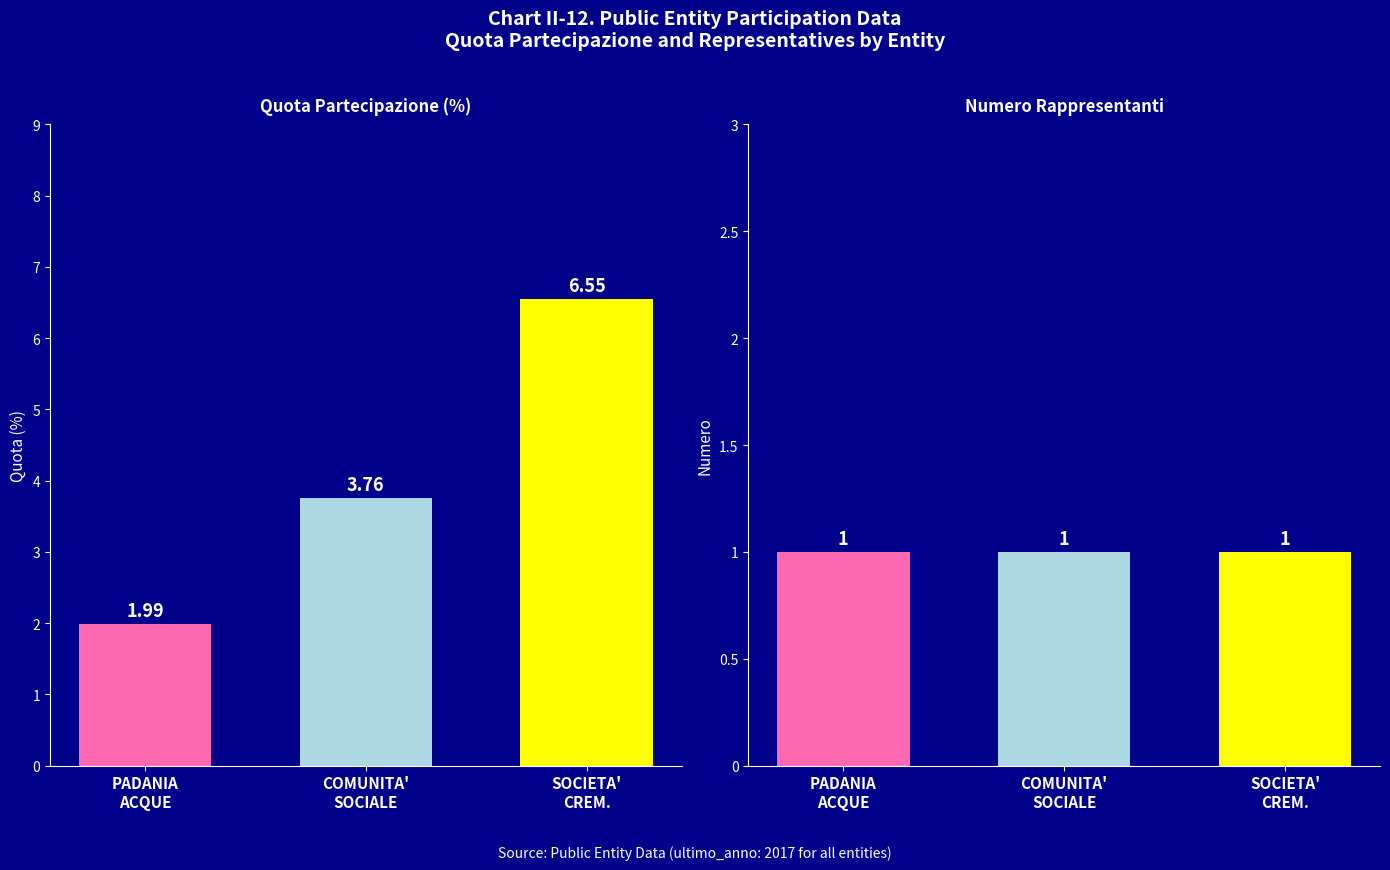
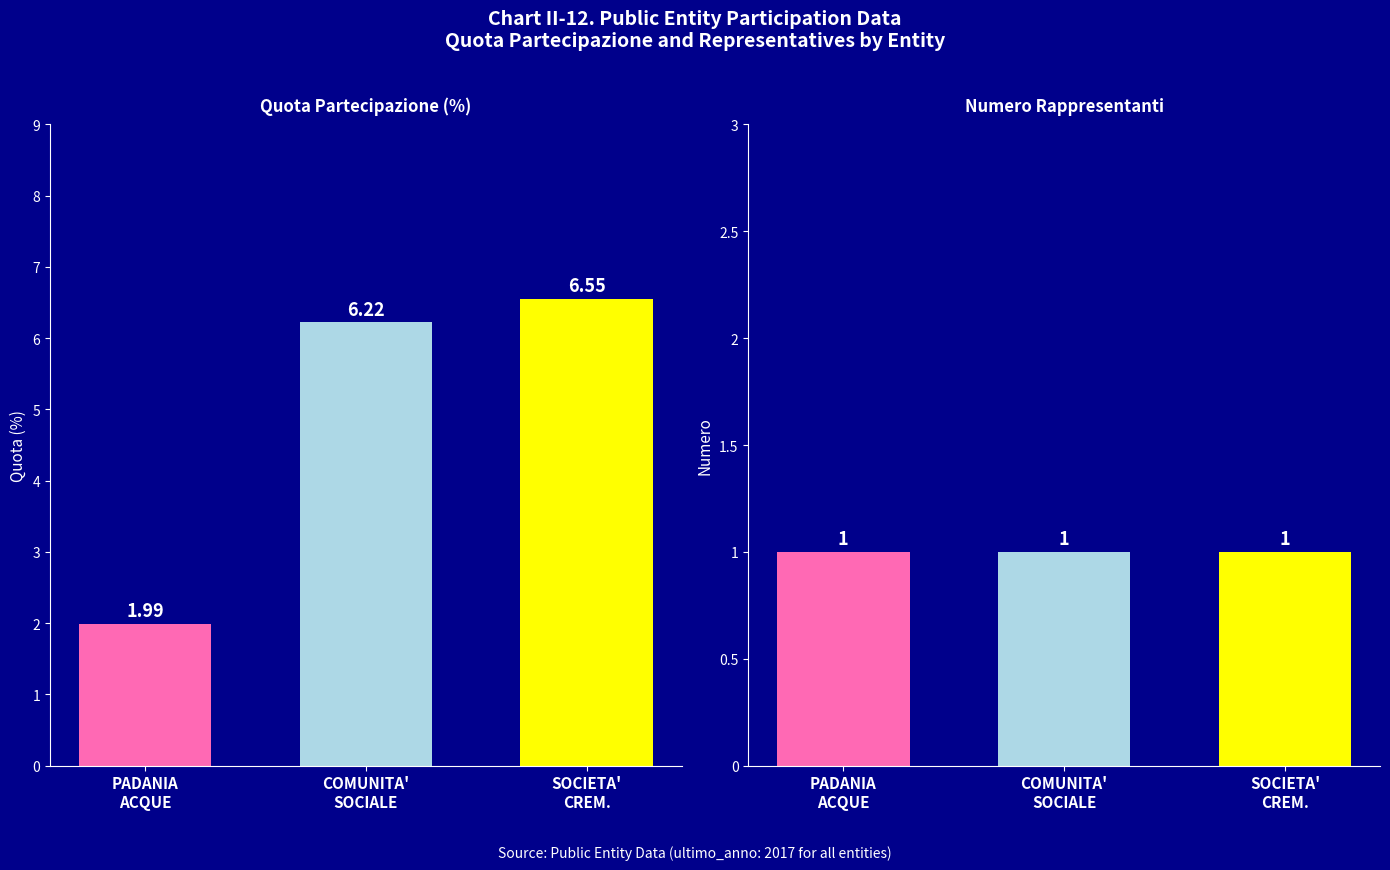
Quota Partecipazione (%), COMUNITA' SOCIALE: 3.76 -> 6.22
